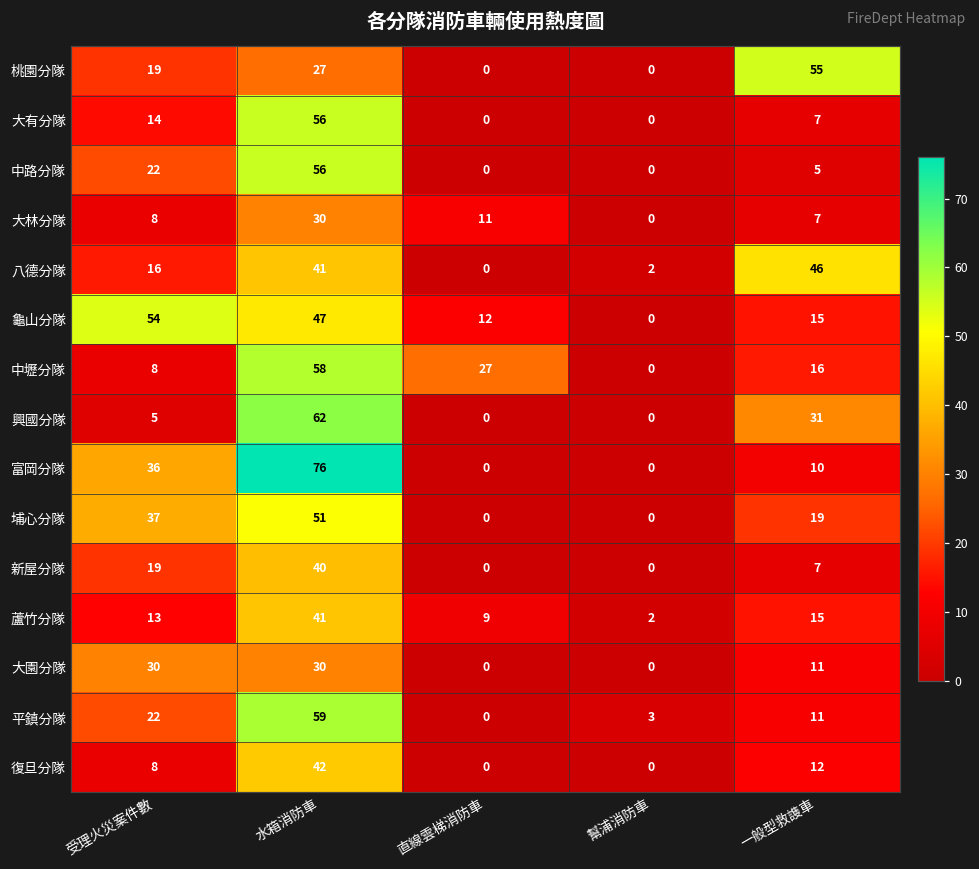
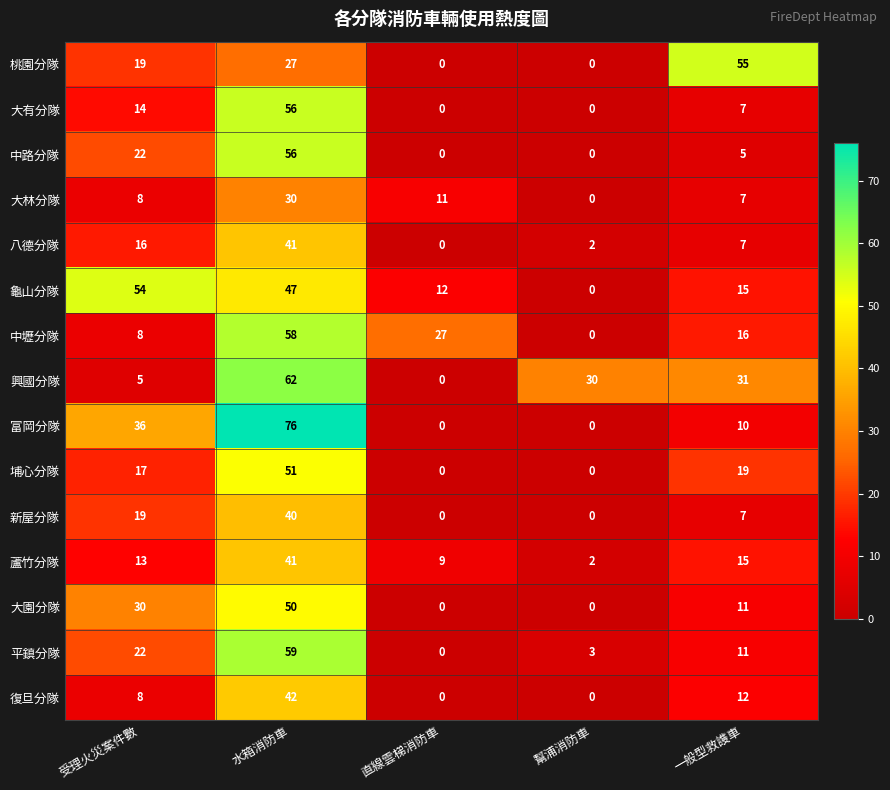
八德分隊, 一般型救謢車: 46 -> 7
興國分隊, 幫浦消防車: 0 -> 30
埔心分隊, 受理火災案件數: 37 -> 17
大園分隊, 水箱消防車: 30 -> 50
